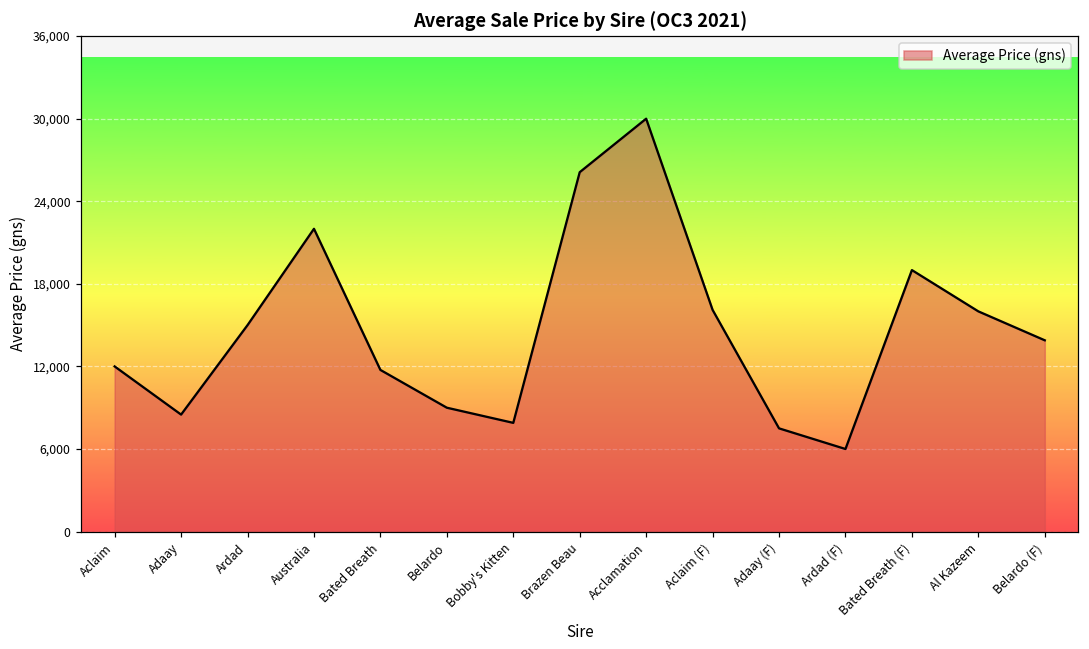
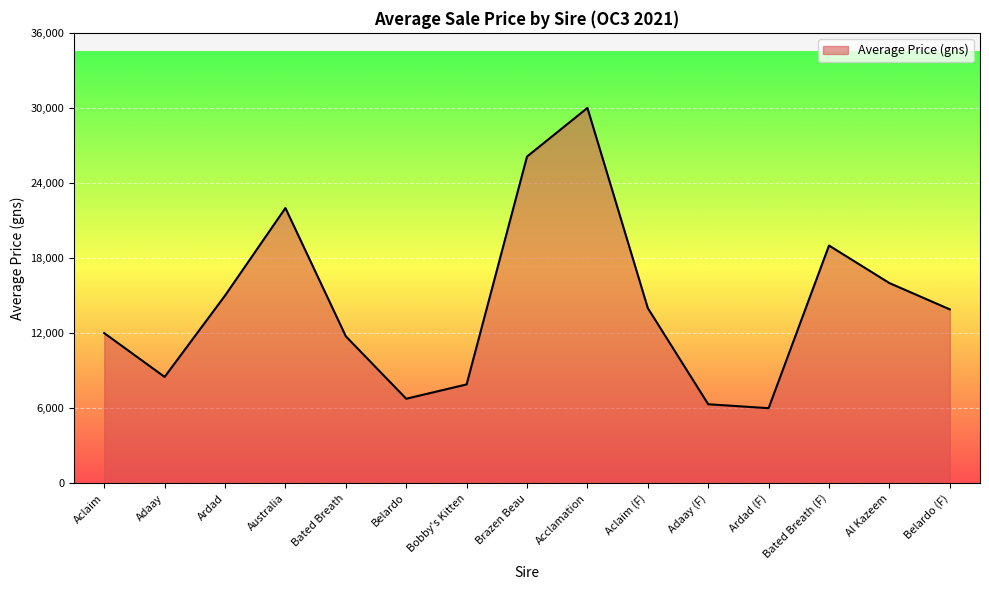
Belardo: 9,000 -> 6,800
Aclaim (F): 16,100 -> 14,000
Adaay (F): 7,500 -> 6,300
